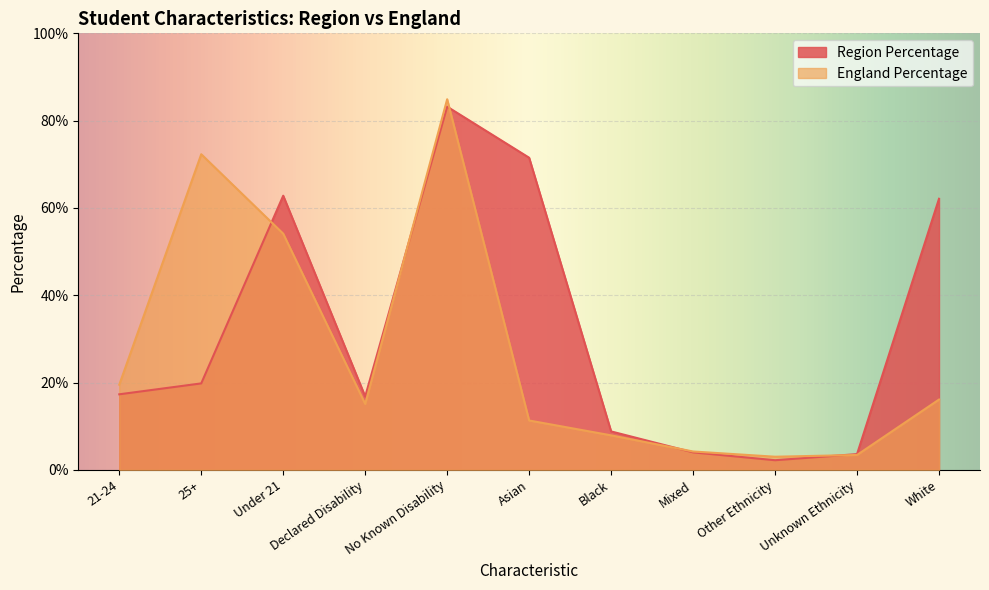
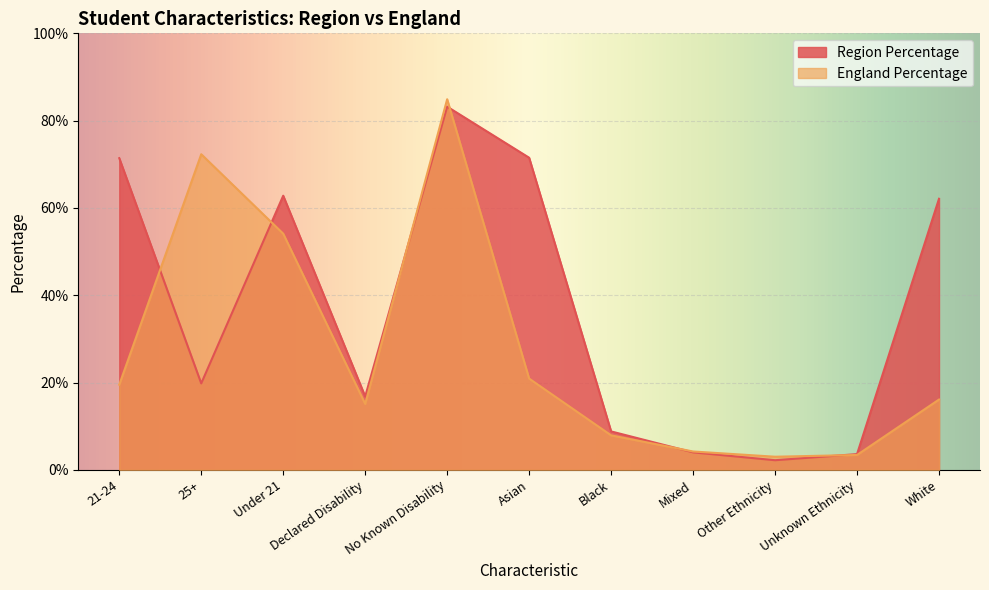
Region Percentage, 21-24: 17% -> 71%
England Percentage, Asian: 11% -> 21%
